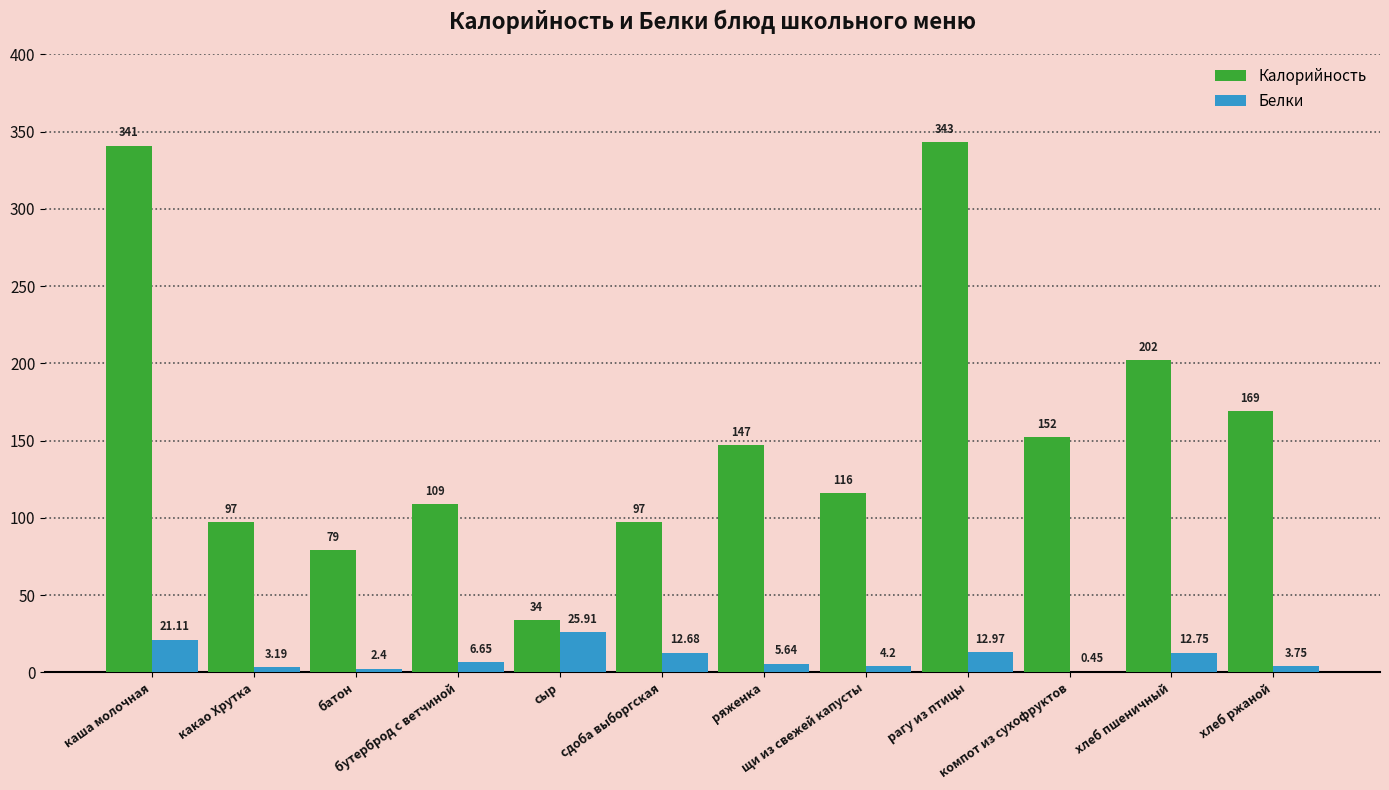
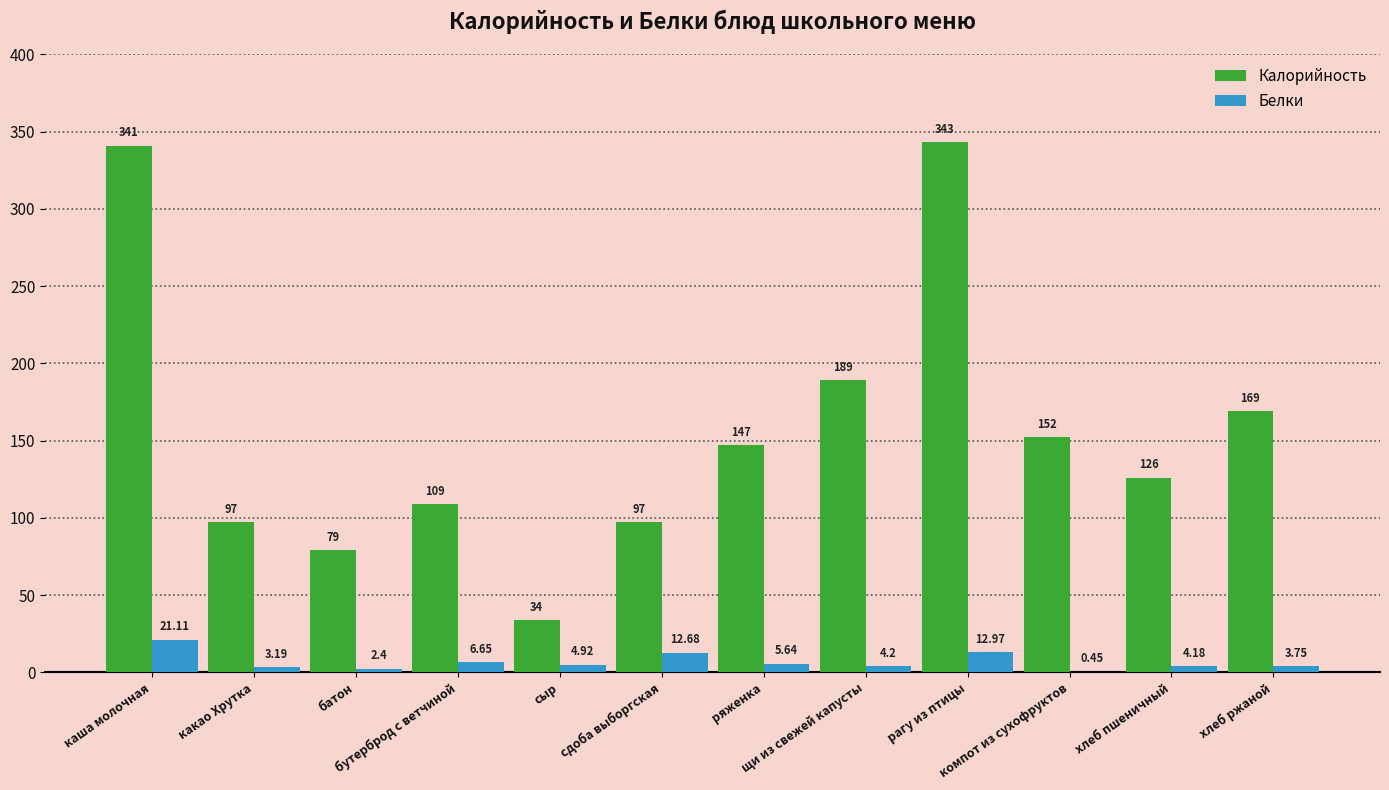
Белки, сыр: 25.91 -> 4.92
Калорийность, щи из свежей капусты: 116 -> 189
Калорийность, хлеб пшеничный: 202 -> 126
Белки, хлеб пшеничный: 12.75 -> 4.18
